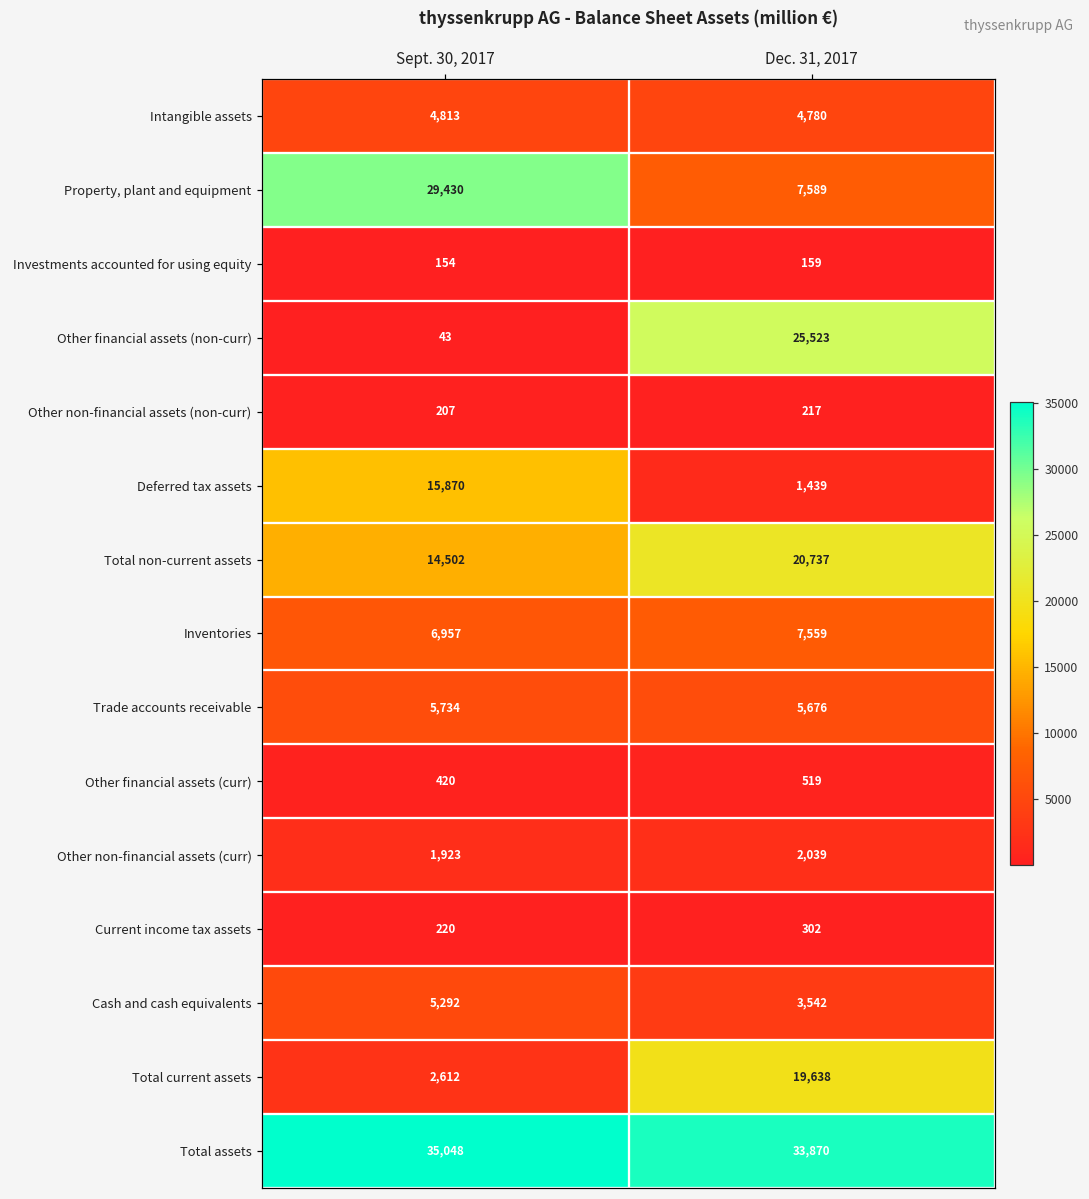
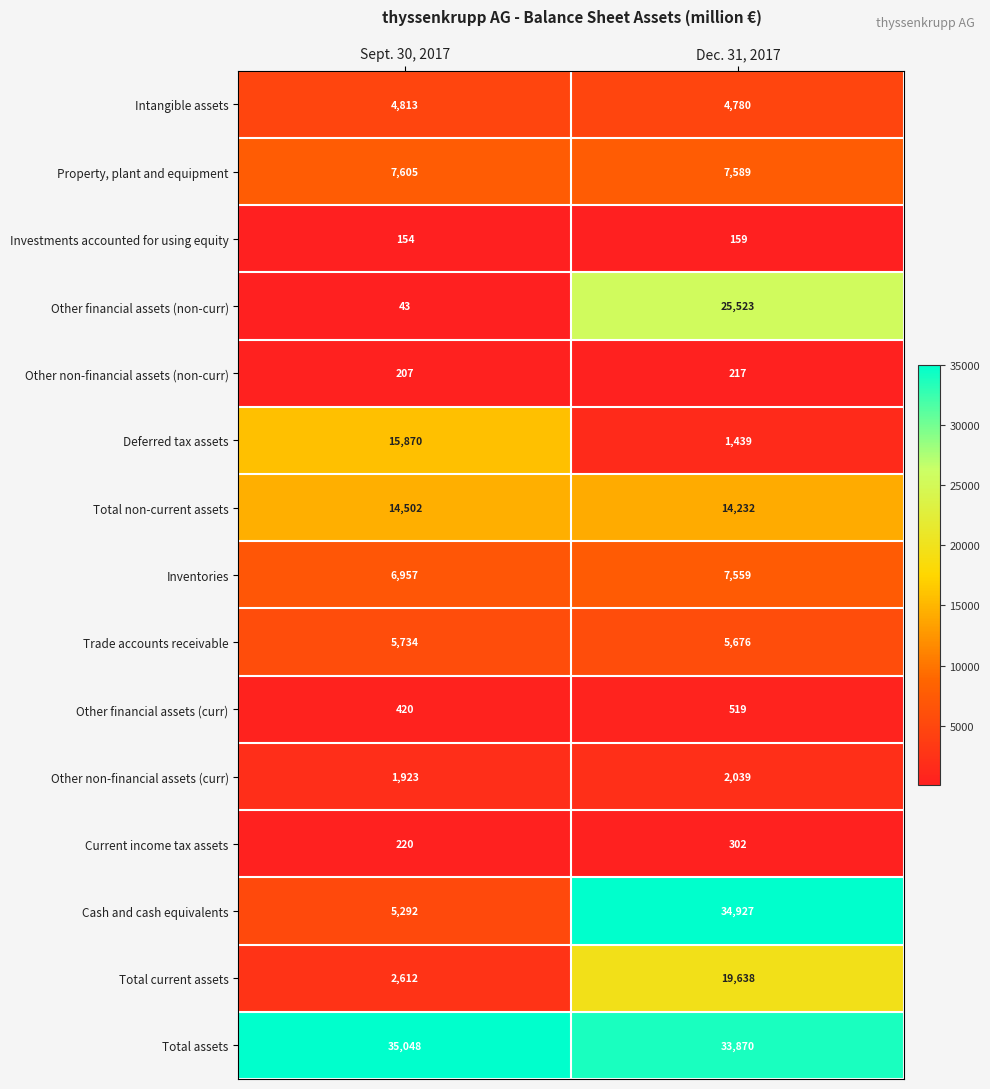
Property, plant and equipment, Sept. 30, 2017: 29,430 -> 7,605
Total non-current assets, Dec. 31, 2017: 20,737 -> 14,232
Cash and cash equivalents, Dec. 31, 2017: 3,542 -> 34,927
